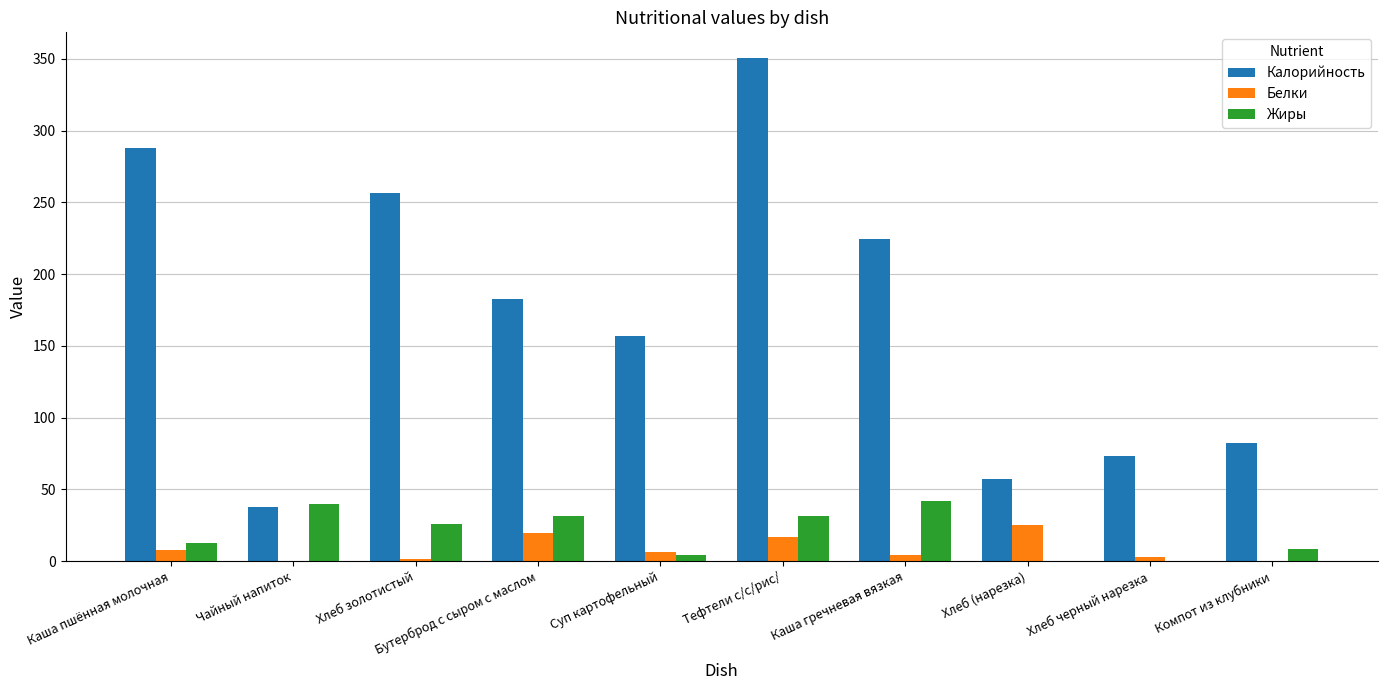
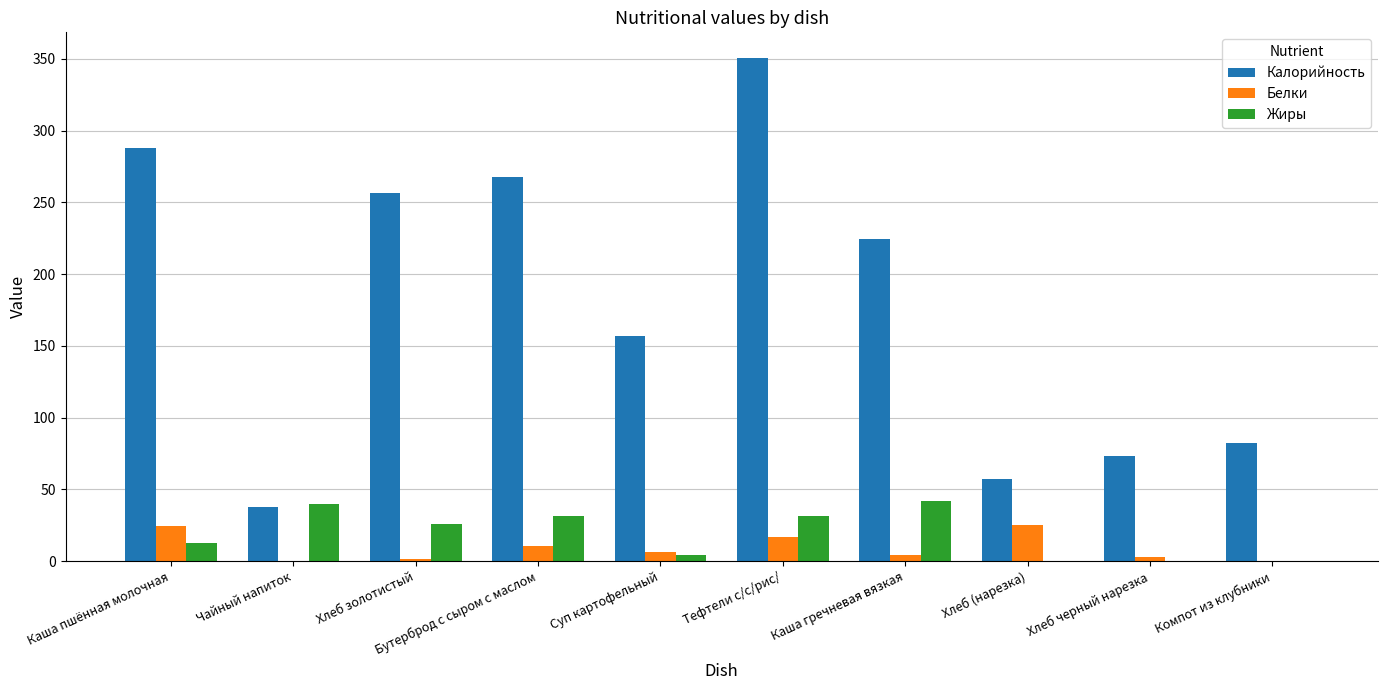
Белки, Каша пшённая молочная: 7 -> 25
Калорийность, Бутерброд с сыром с маслом: 183 -> 268
Белки, Бутерброд с сыром с маслом: 20 -> 10
Жиры, Компот из клубники: 9 -> 0
